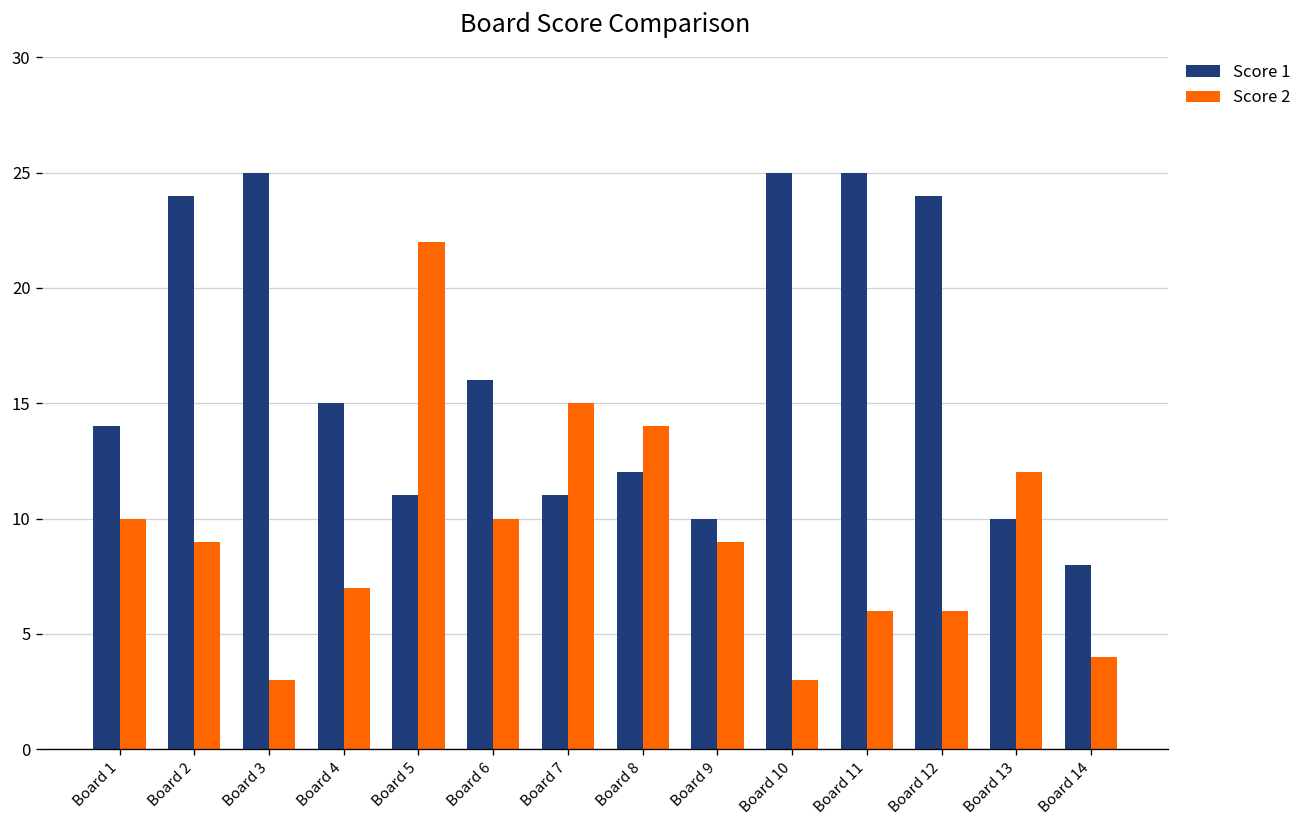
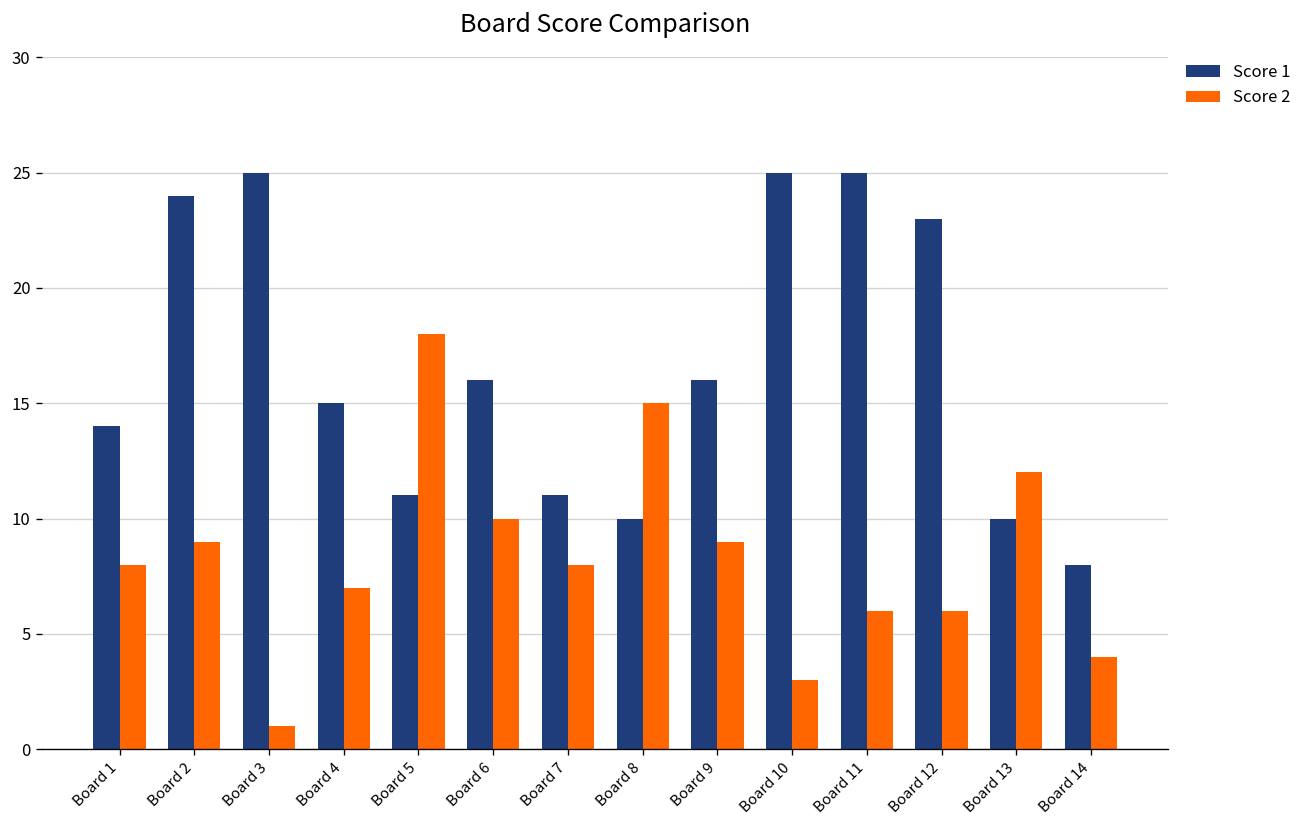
Score 2, Board 1: 10 -> 8
Score 2, Board 3: 3 -> 1
Score 2, Board 5: 22 -> 18
Score 2, Board 7: 15 -> 8
Score 1, Board 8: 12 -> 10
Score 2, Board 8: 14 -> 15
Score 1, Board 9: 10 -> 16
Score 1, Board 12: 24 -> 23
